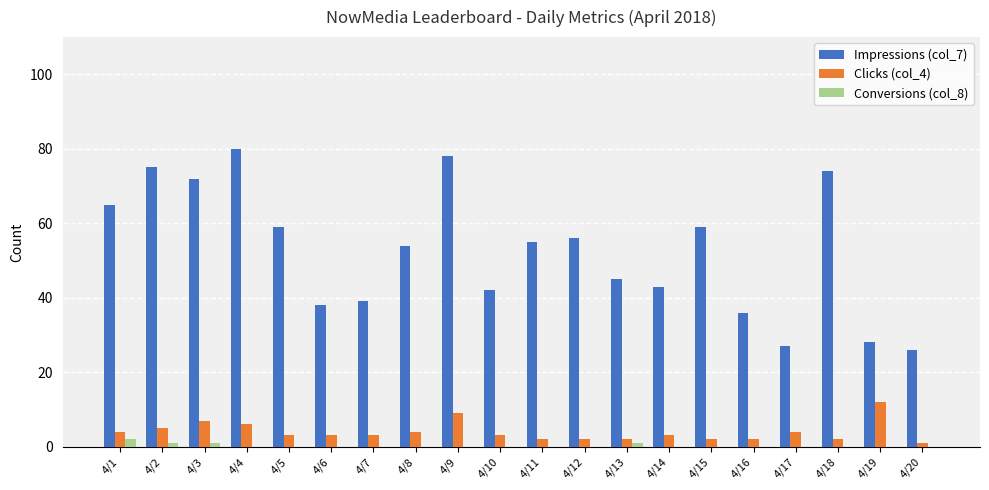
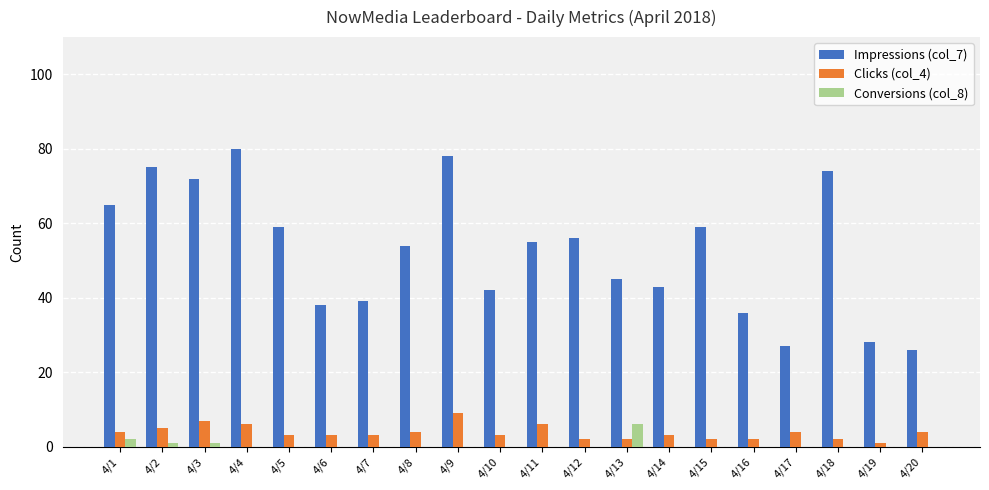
Clicks (col_4), 4/11: 2 -> 6
Conversions (col_8), 4/13: 1 -> 6
Clicks (col_4), 4/19: 12 -> 1
Clicks (col_4), 4/20: 1 -> 4
